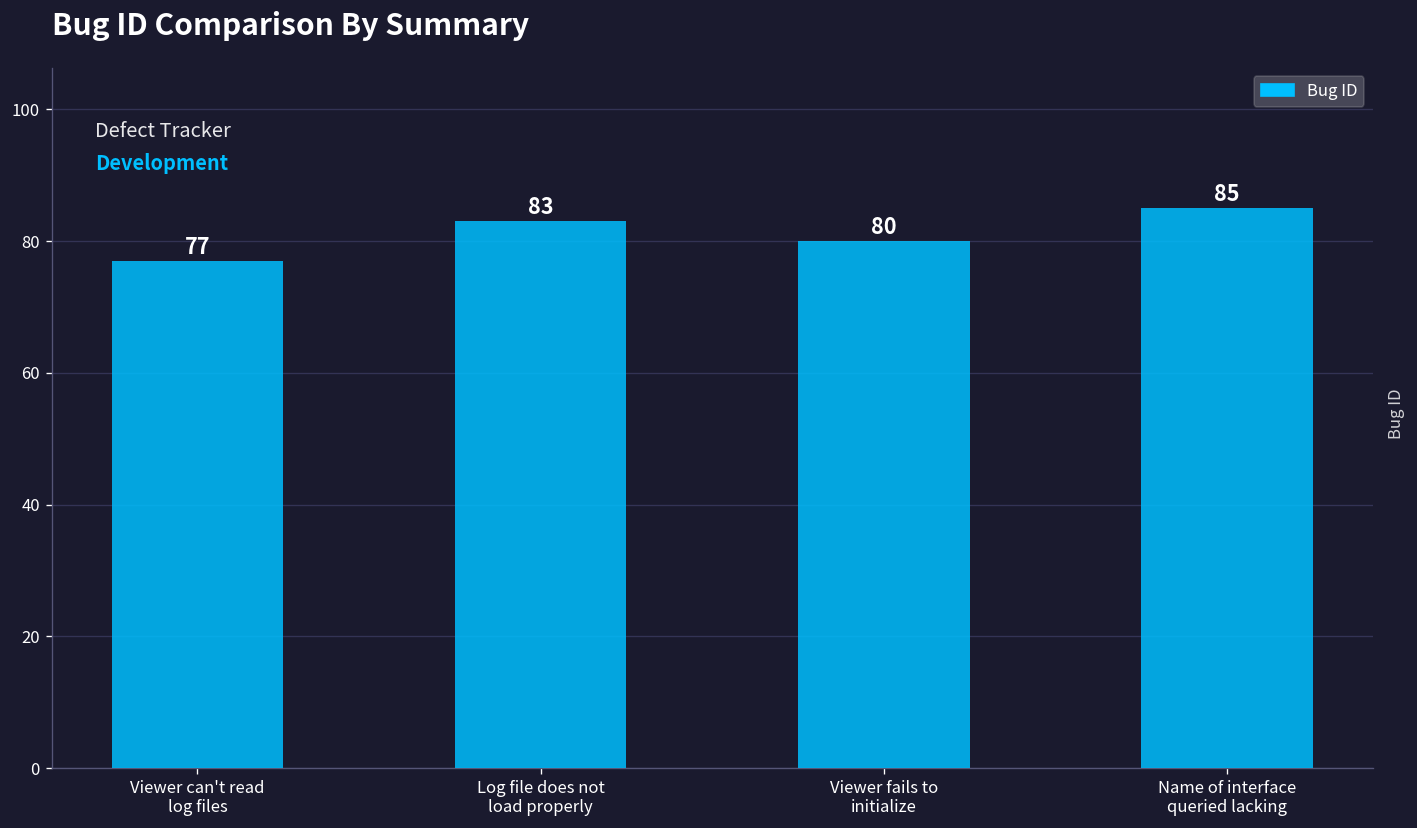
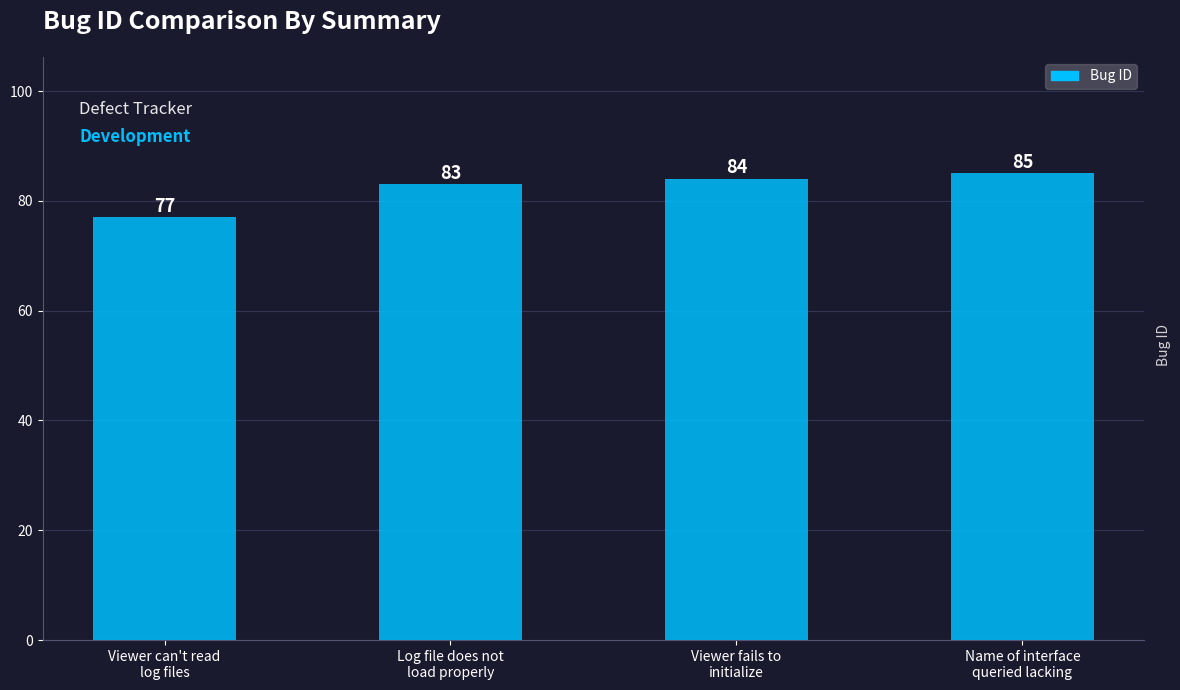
Viewer fails to initialize: 80 -> 84
